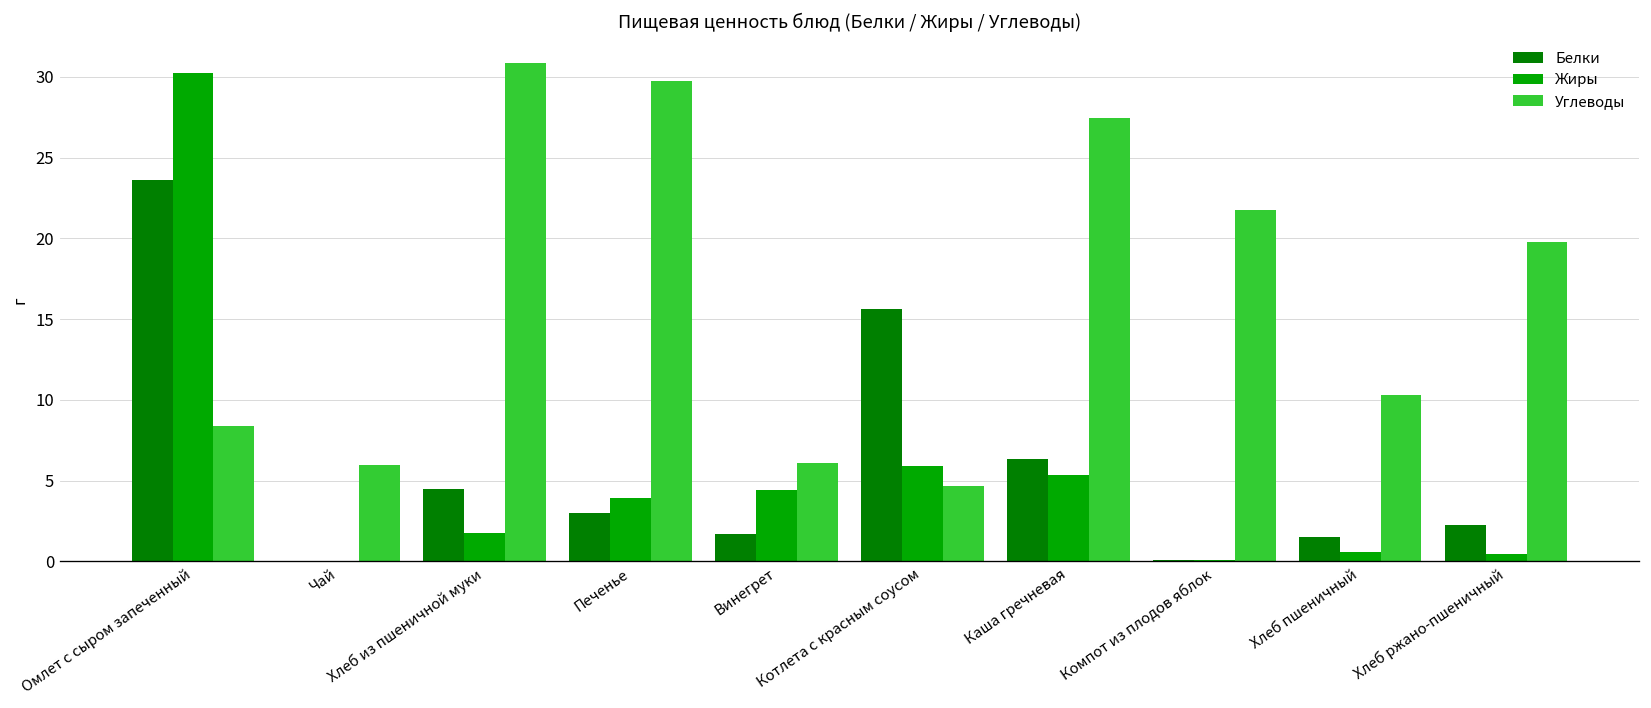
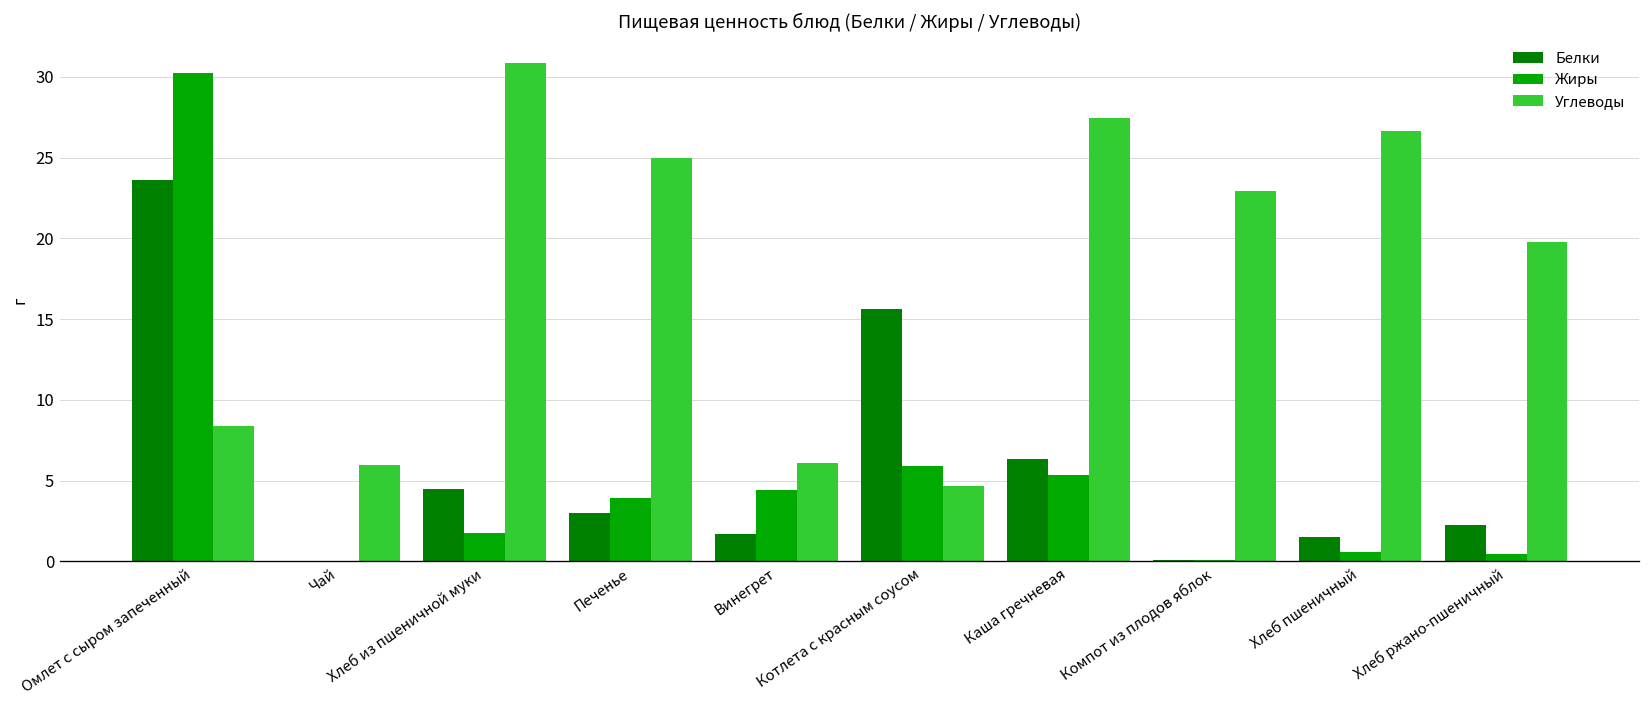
Углеводы, Печенье: 29.8 -> 25.0
Углеводы, Компот из плодов яблок: 21.8 -> 22.9
Углеводы, Хлеб пшеничный: 10.3 -> 26.6
